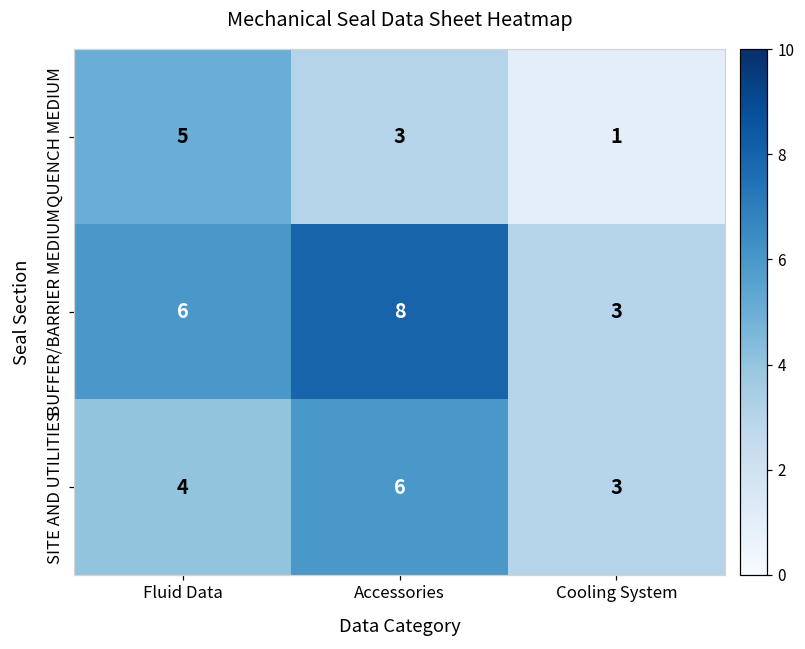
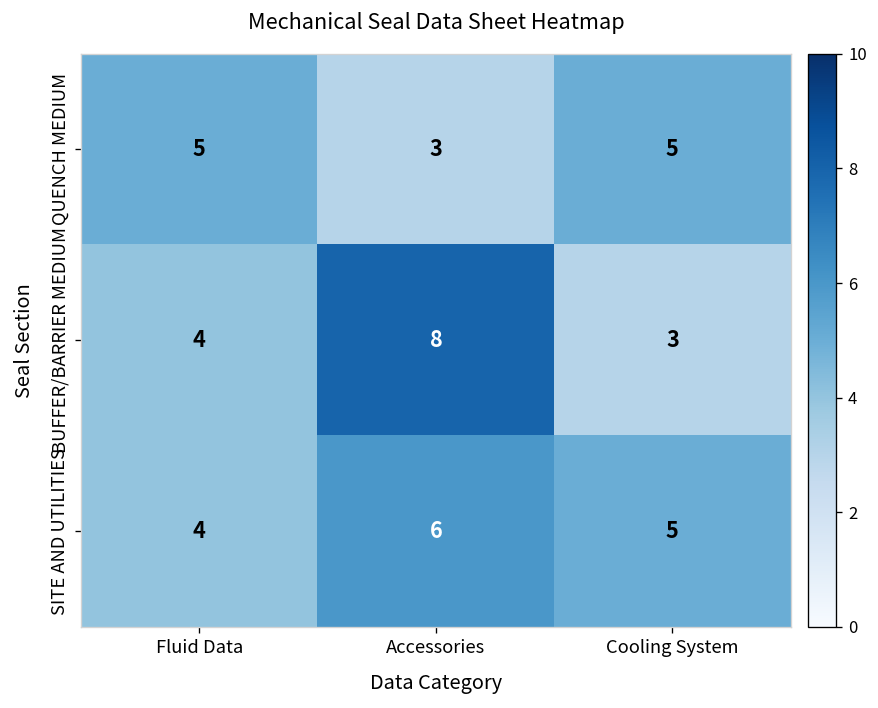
QUENCH MEDIUM, Cooling System: 1 -> 5
BUFFER/BARRIER MEDIUM, Fluid Data: 6 -> 4
SITE AND UTILITIES, Cooling System: 3 -> 5
